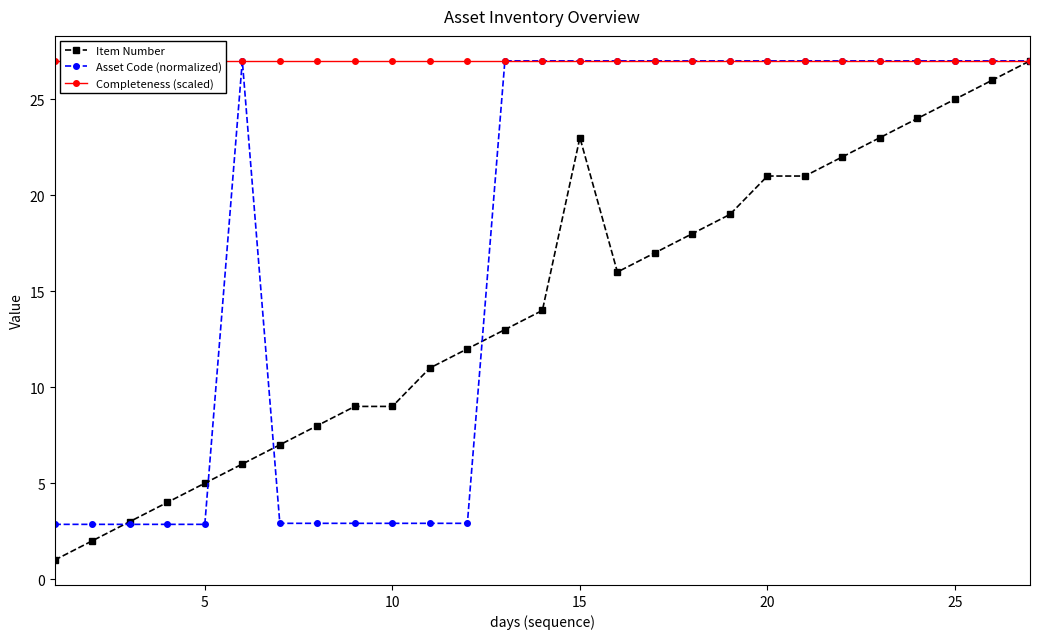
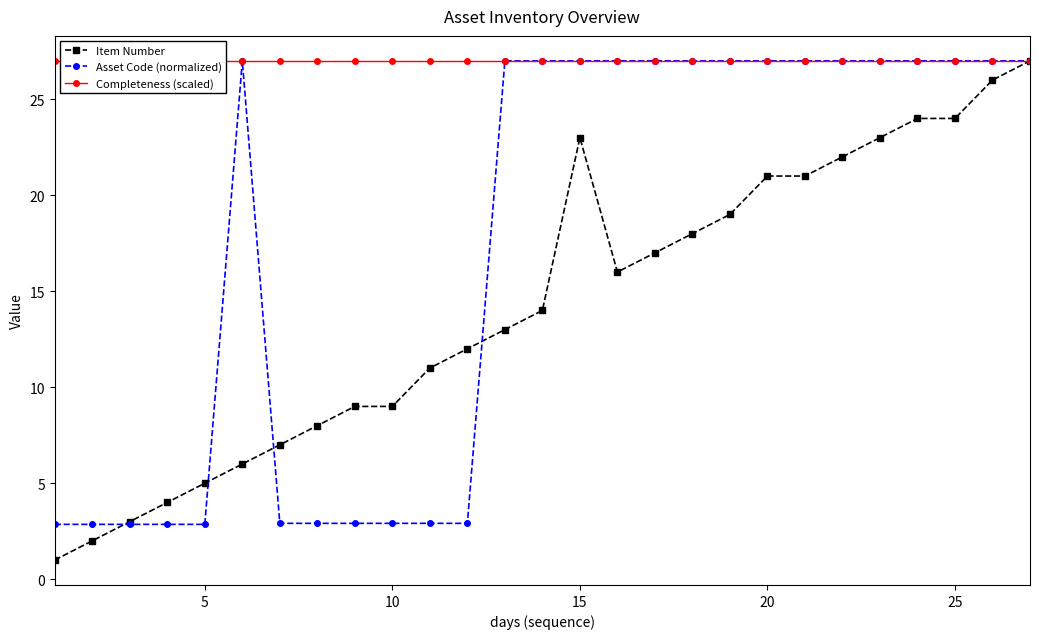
Item Number, 25: 25 -> 24
